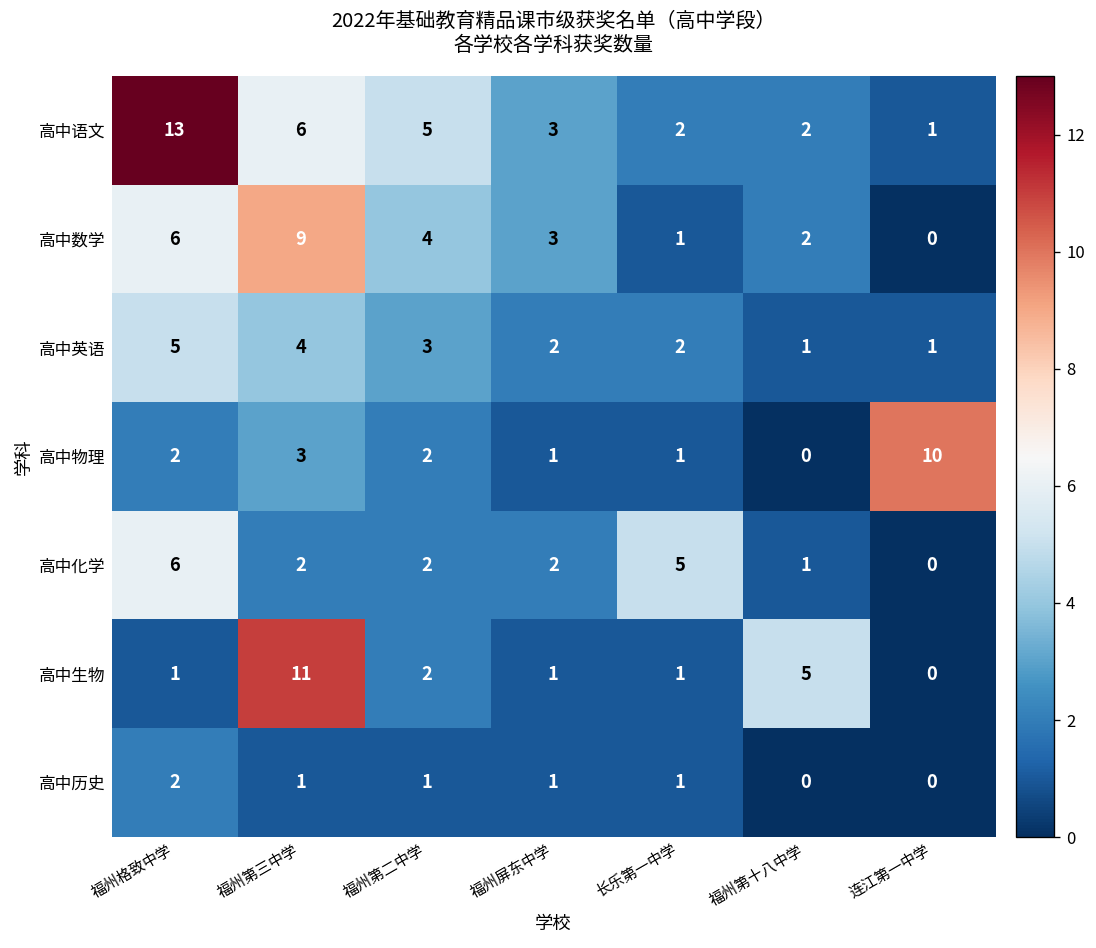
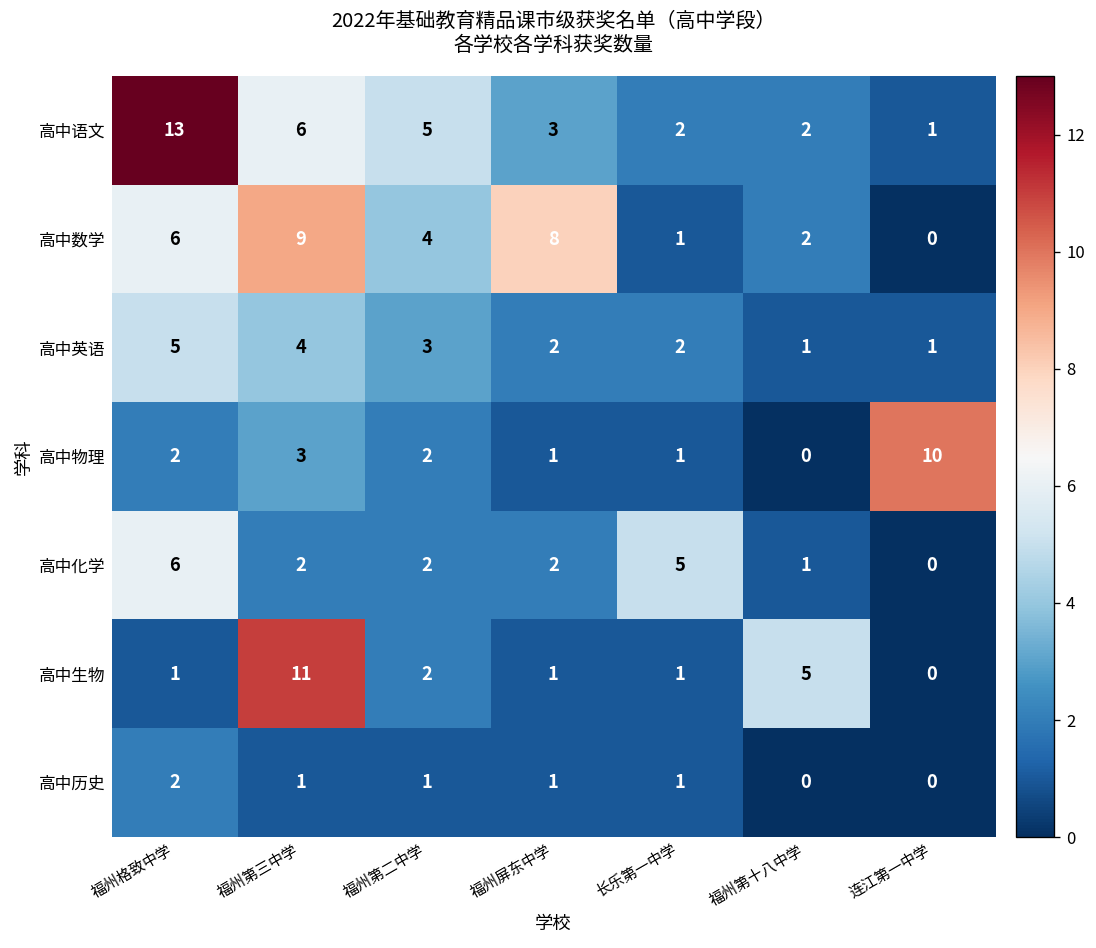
高中数学, 福州屏东中学: 3 -> 8
